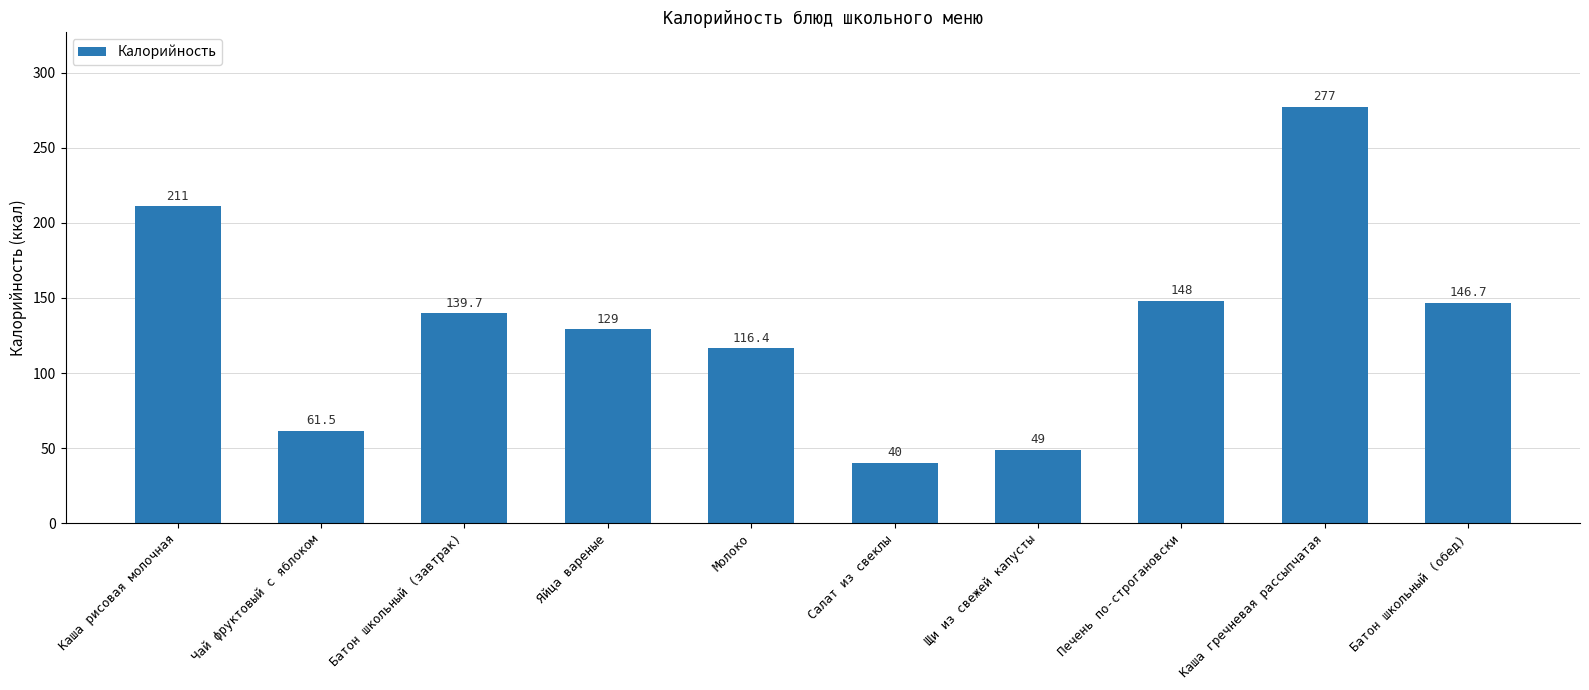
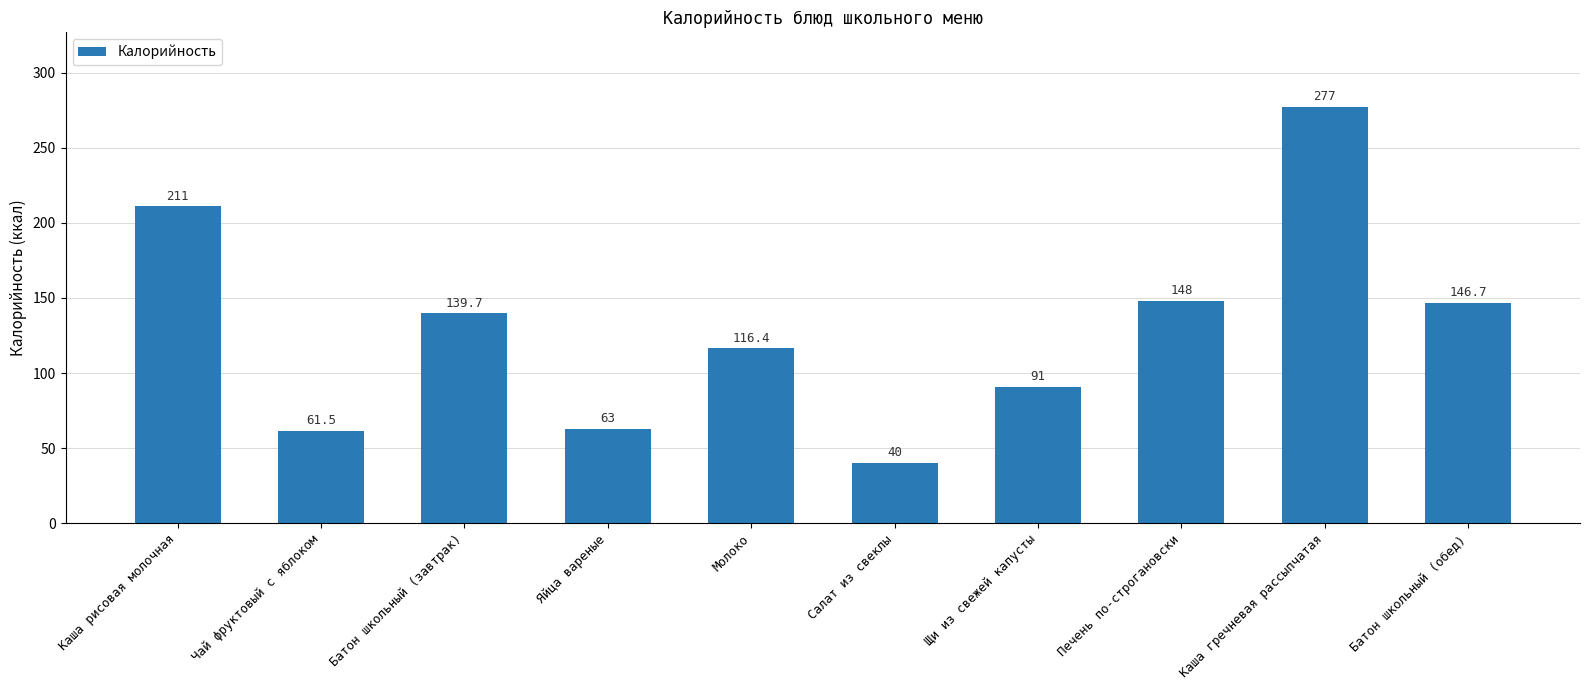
Яйца вареные: 129 -> 63
Щи из свежей капусты: 49 -> 91
